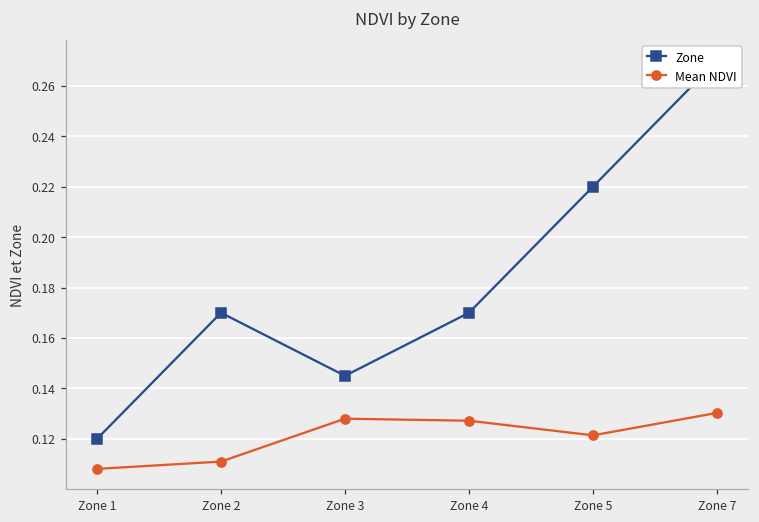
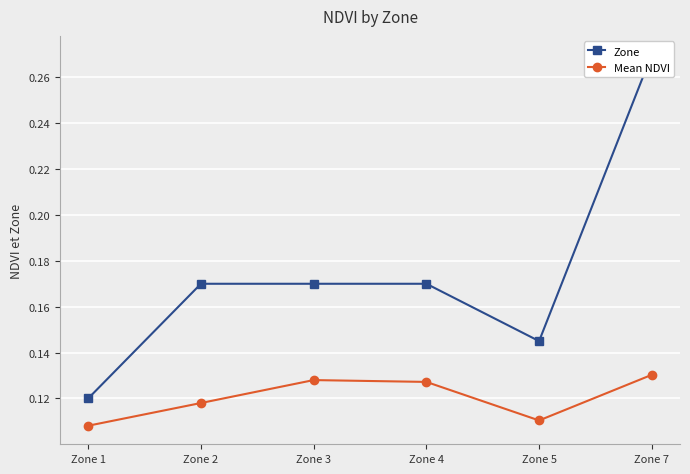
Mean NDVI, Zone 2: 0.111 -> 0.118
Zone, Zone 3: 0.145 -> 0.170
Zone, Zone 5: 0.220 -> 0.145
Mean NDVI, Zone 5: 0.121 -> 0.110
